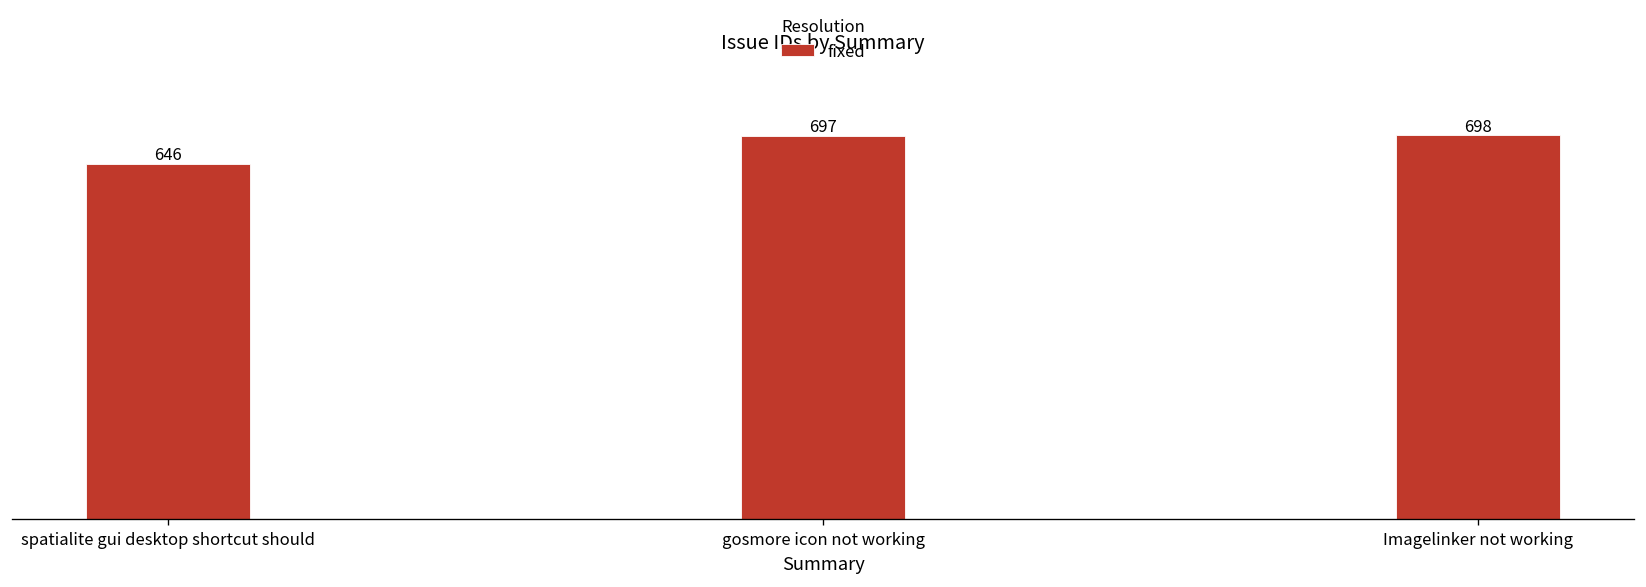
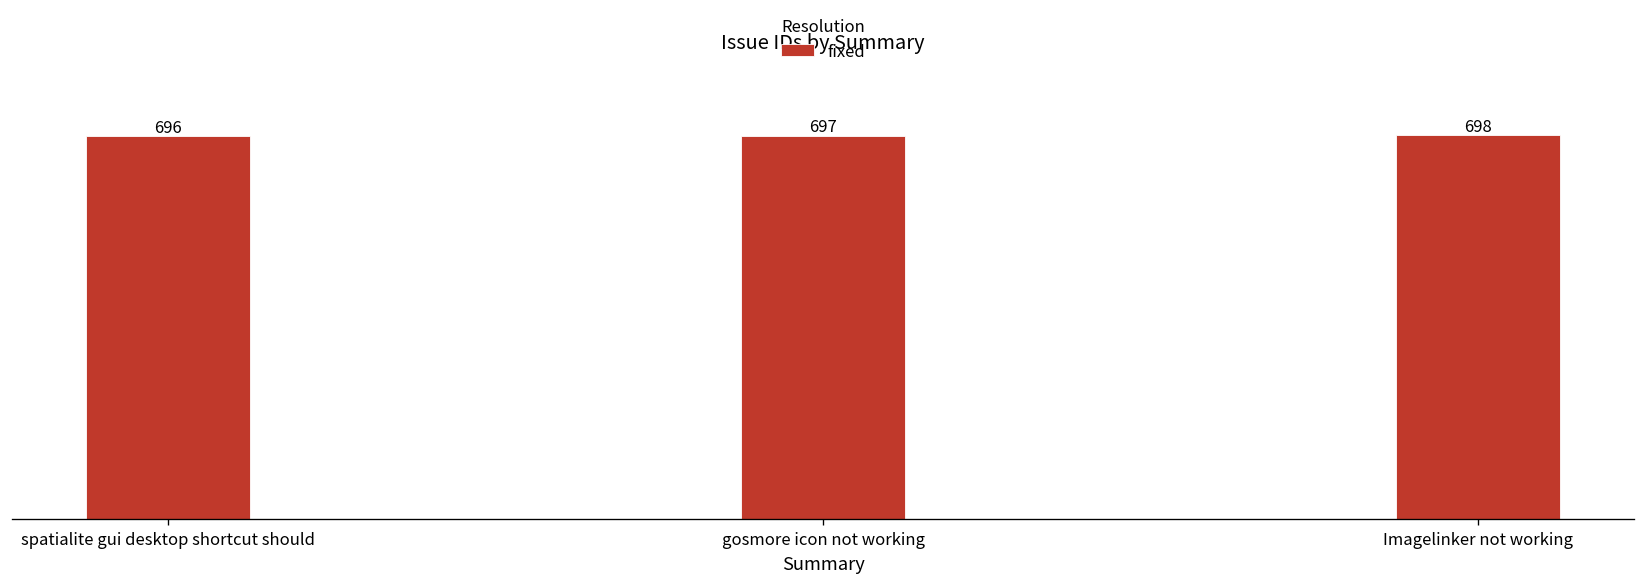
spatialite gui desktop shortcut should: 646 -> 696
